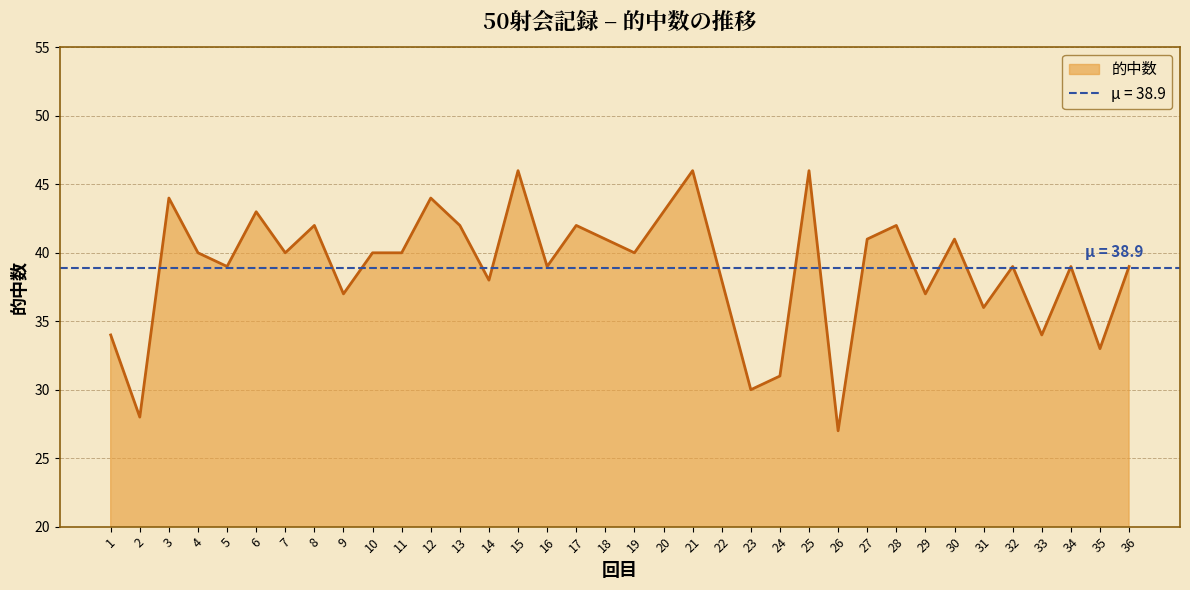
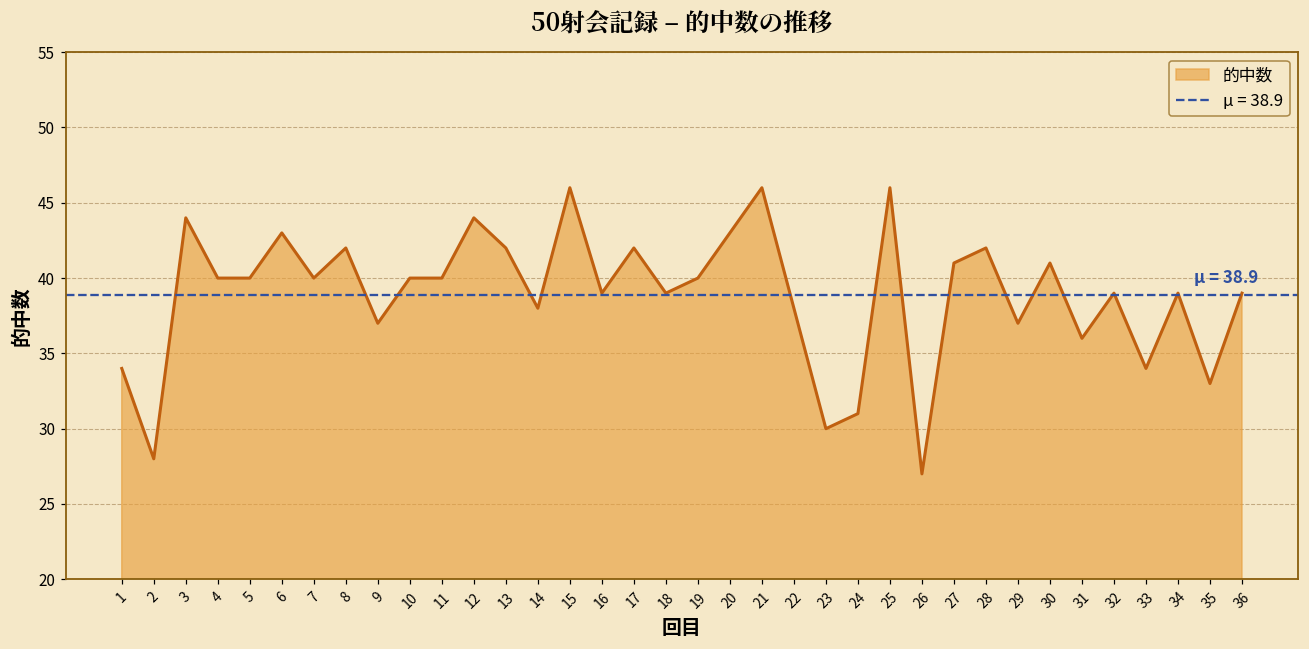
5: 39 -> 40
18: 41 -> 39
